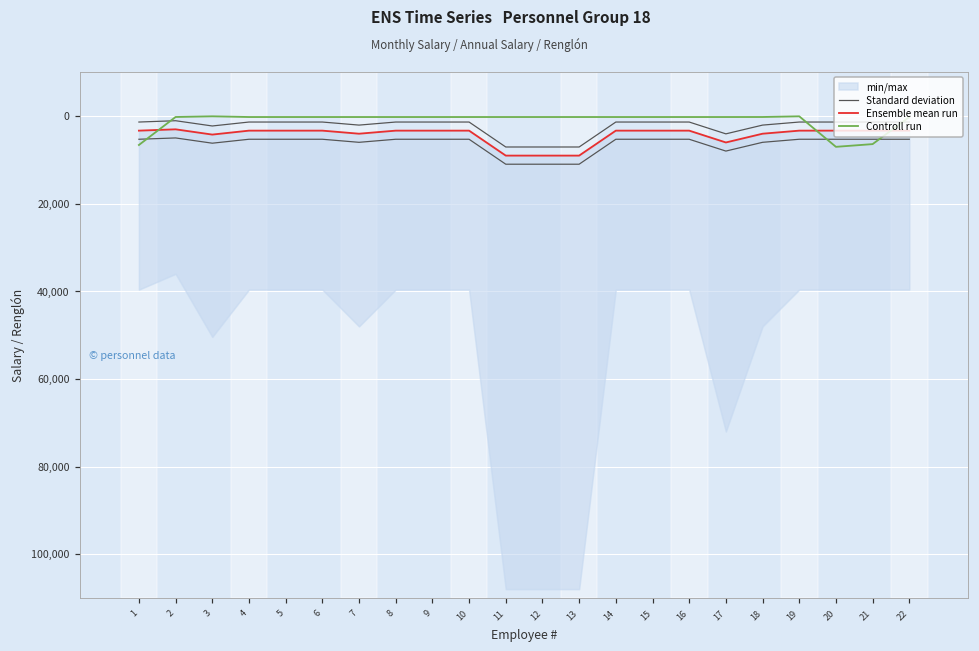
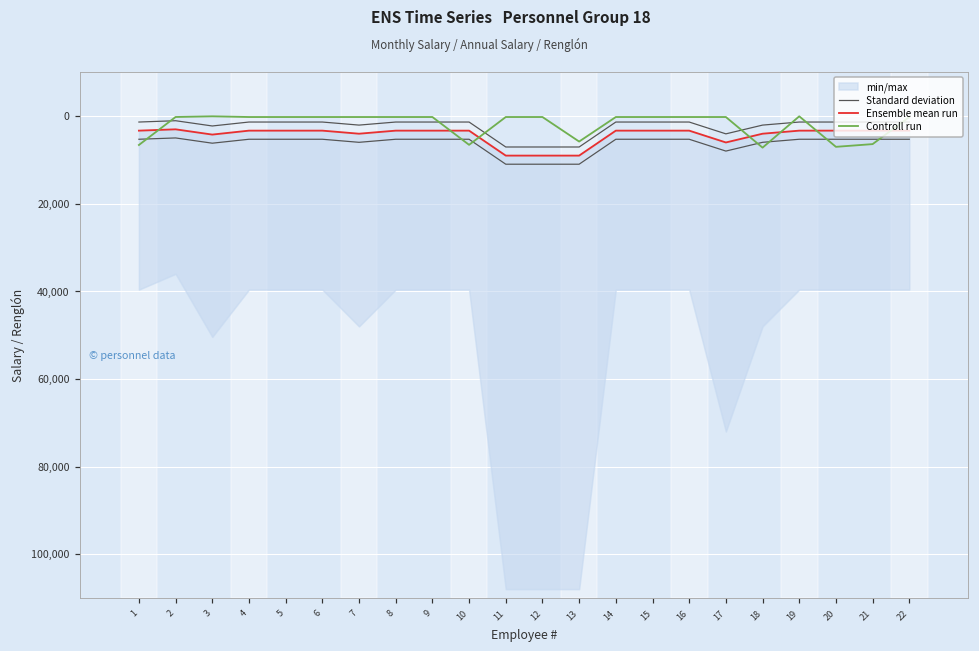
Controll run, 10: 0 -> 7,000
Controll run, 13: 0 -> 6,000
Controll run, 18: 0 -> 7,000
